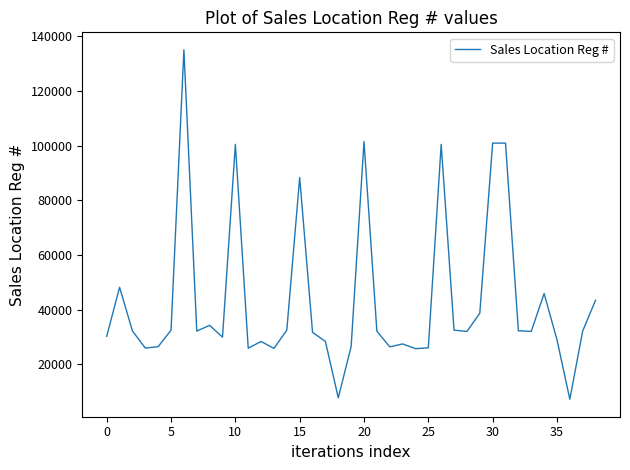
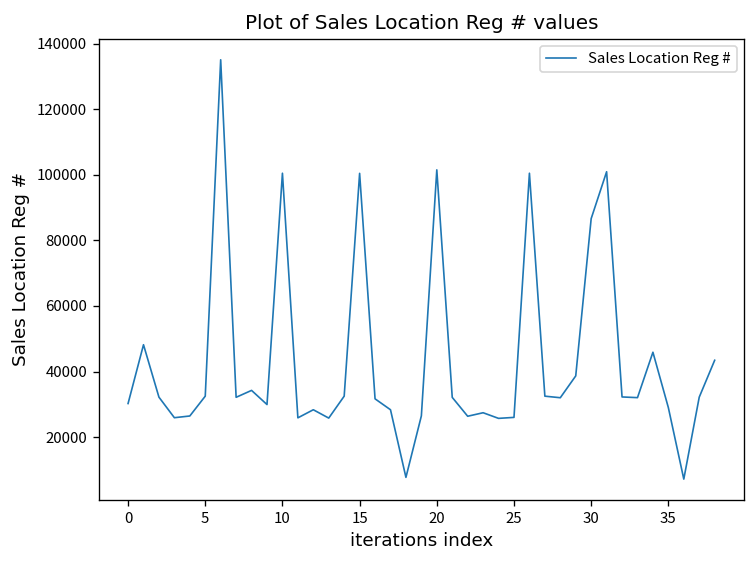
15: 88000 -> 100000
30: 101000 -> 87000
